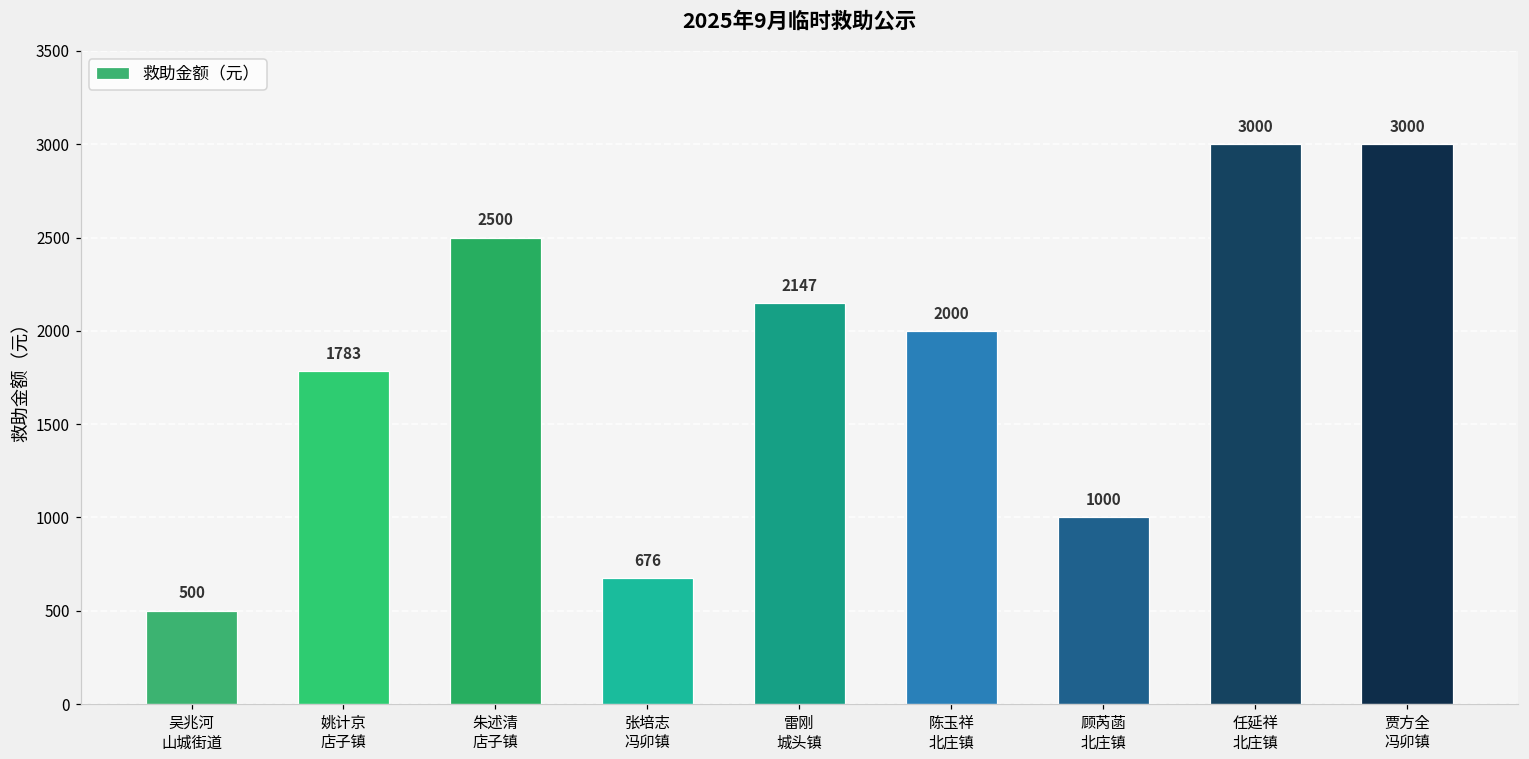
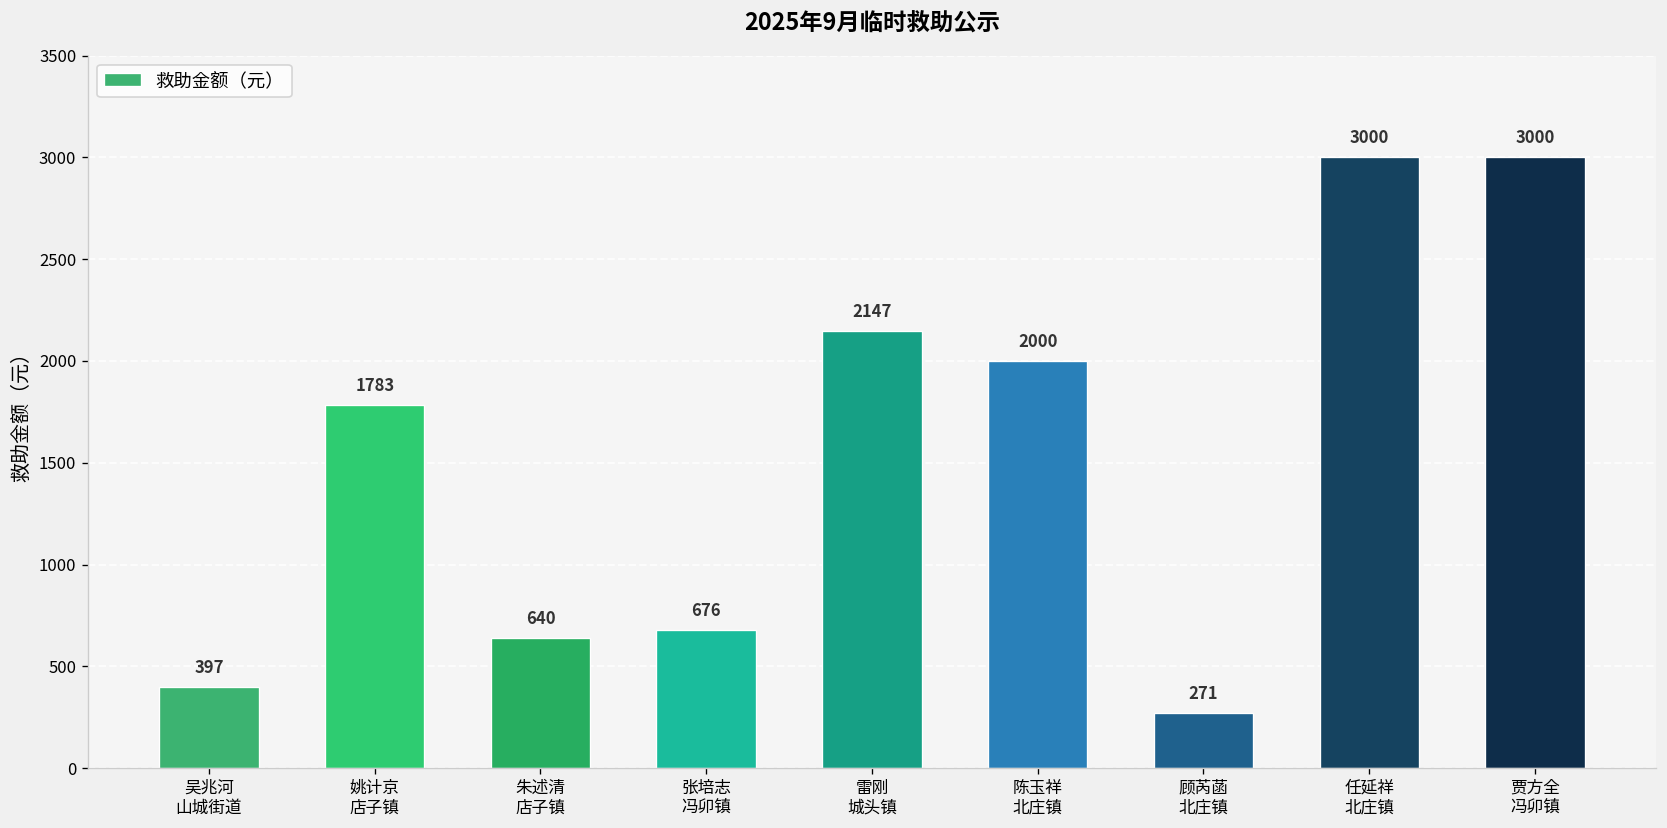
吴兆河 山城街道: 500 -> 397
朱述清 店子镇: 2500 -> 640
顾芮菡 北庄镇: 1000 -> 271
